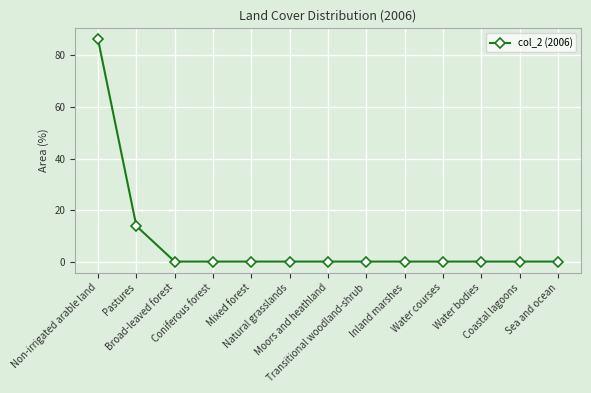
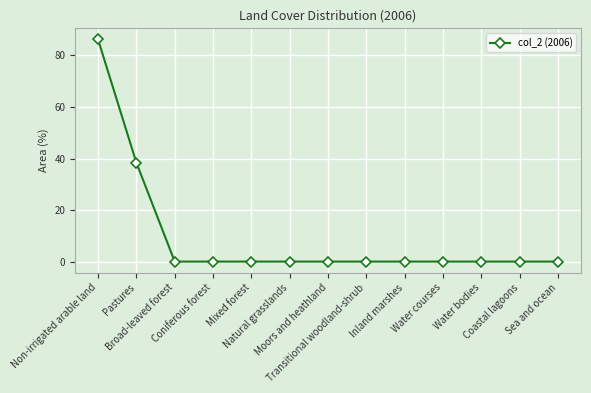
Pastures: 14 -> 38
